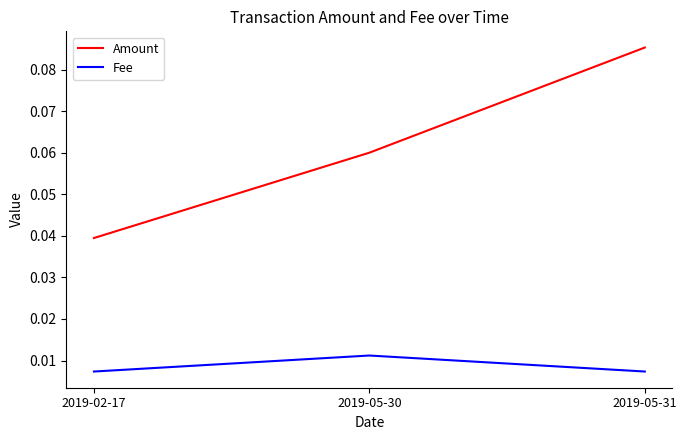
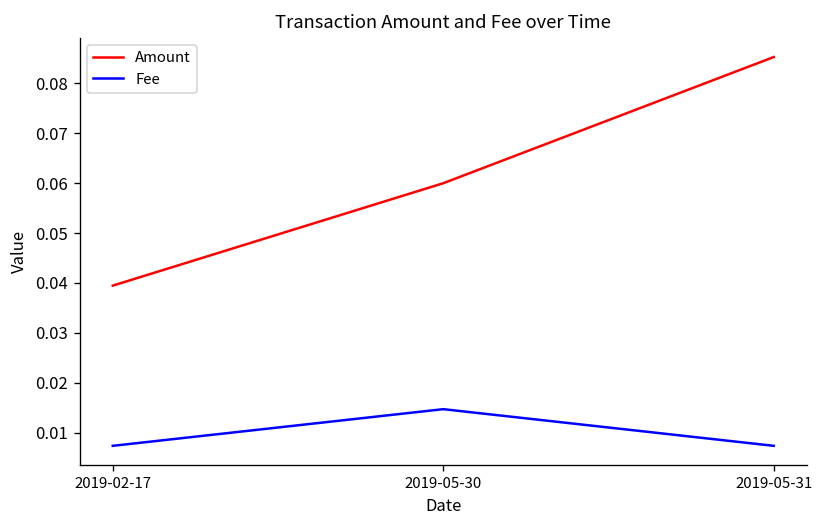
Fee, 2019-05-30: 0.011 -> 0.015
